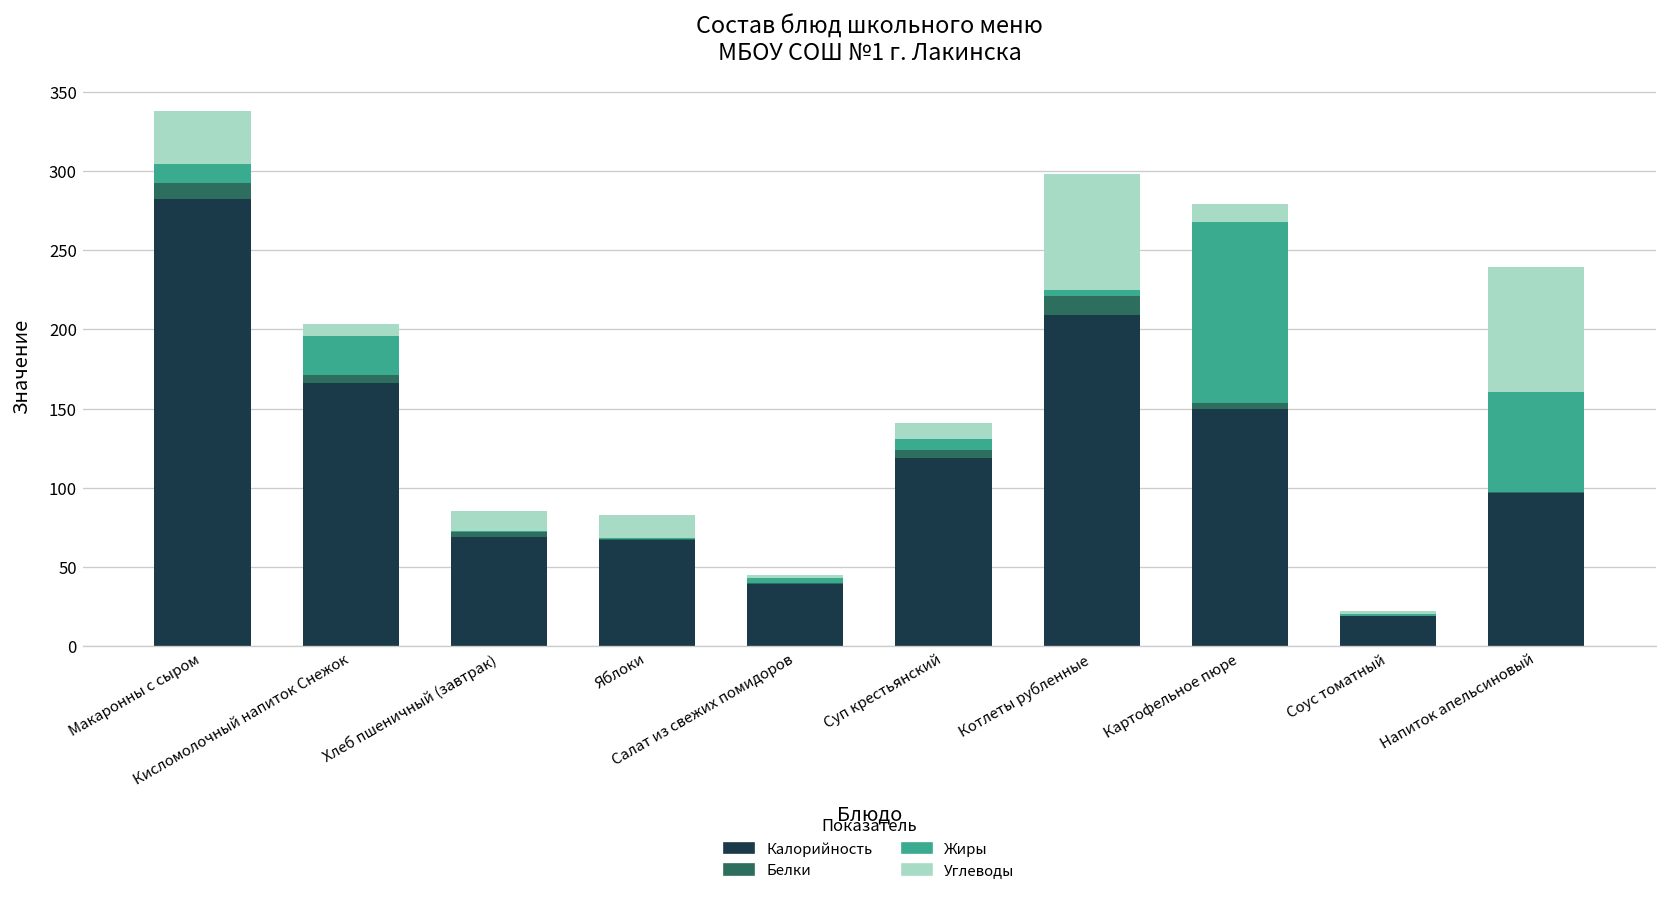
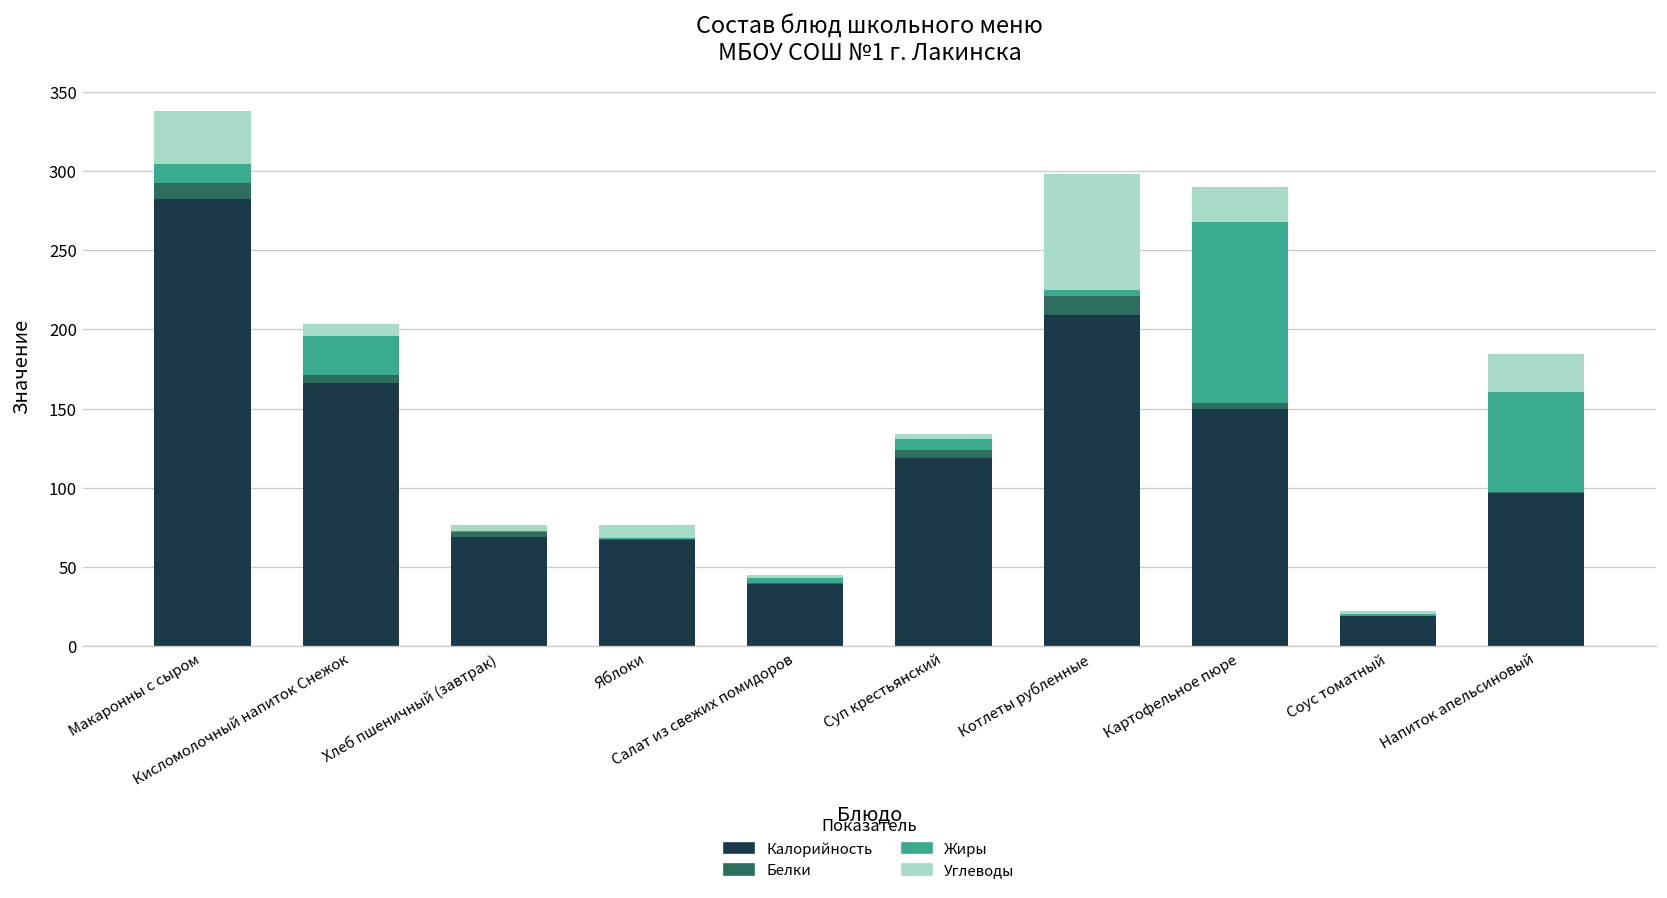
Углеводы, Хлеб пшеничный (завтрак): 13 -> 4
Углеводы, Яблоки: 15 -> 9
Углеводы, Суп крестьянский: 10 -> 3
Углеводы, Картофельное пюре: 11 -> 22
Углеводы, Напиток апельсиновый: 79 -> 24
